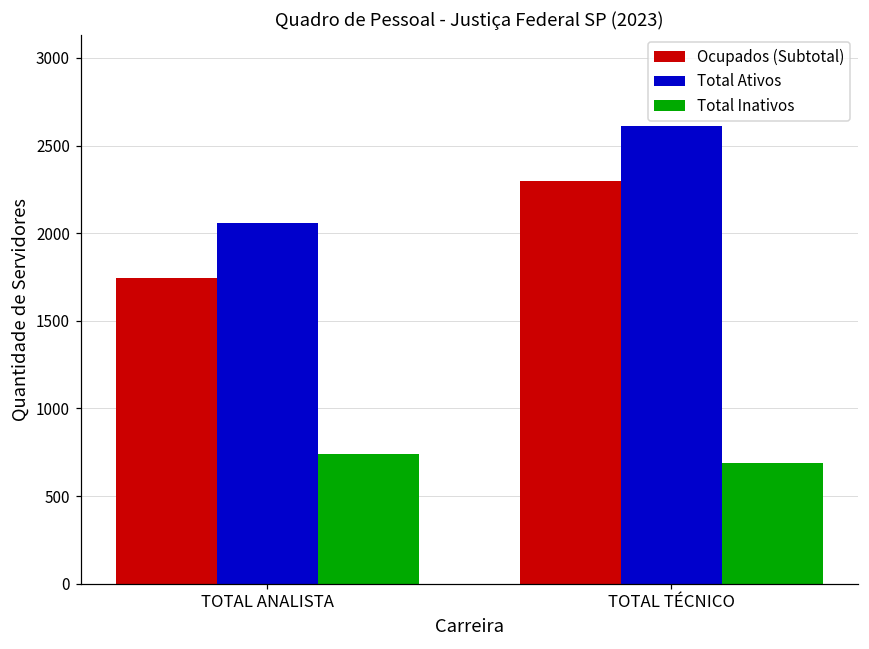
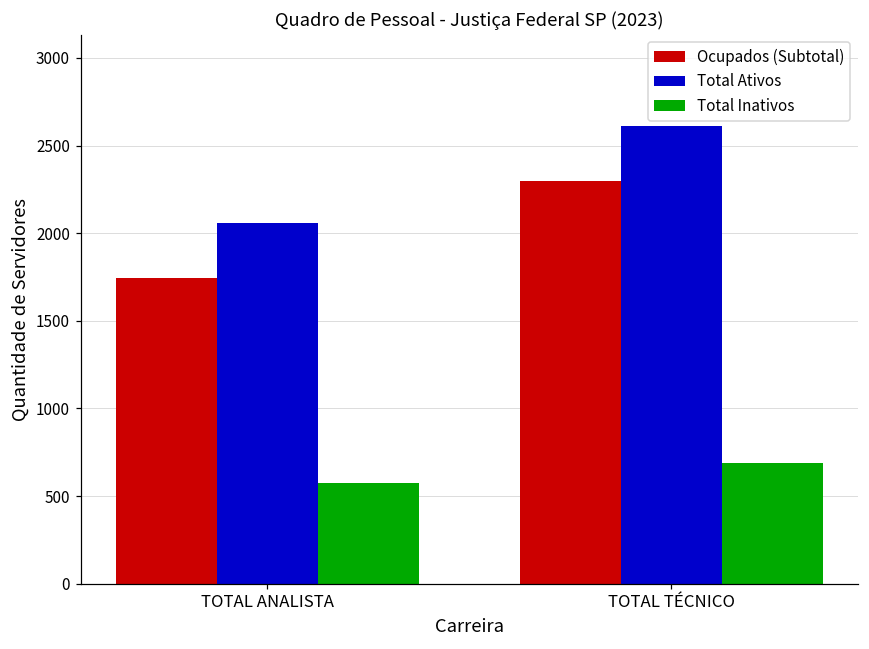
Total Inativos, TOTAL ANALISTA: 740 -> 580
